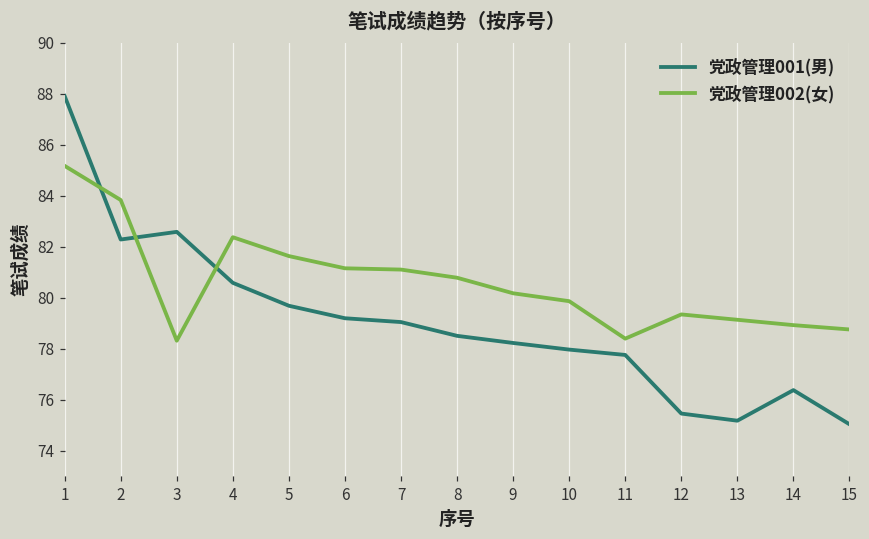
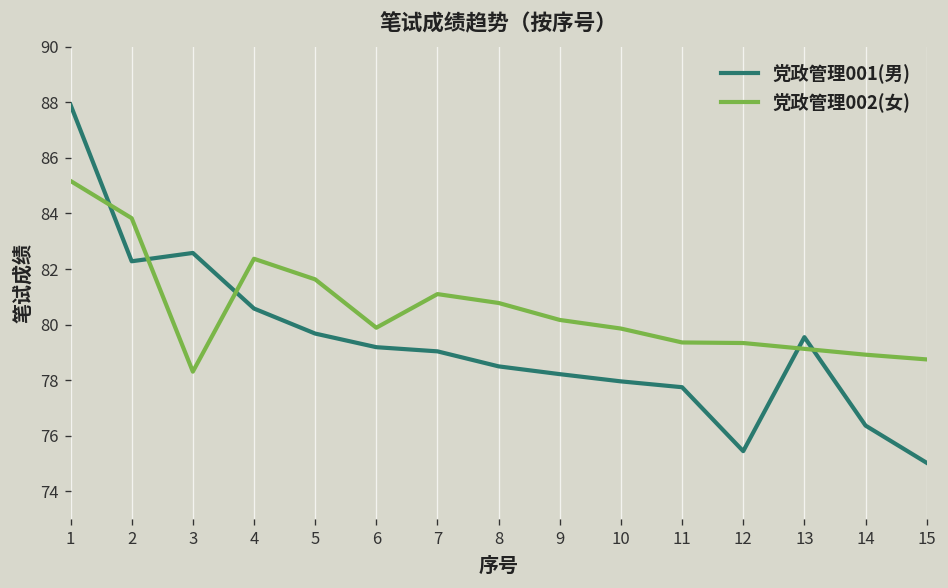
党政管理002(女), 6: 81.2 -> 79.9
党政管理002(女), 11: 78.4 -> 79.4
党政管理001(男), 13: 75.2 -> 79.6
